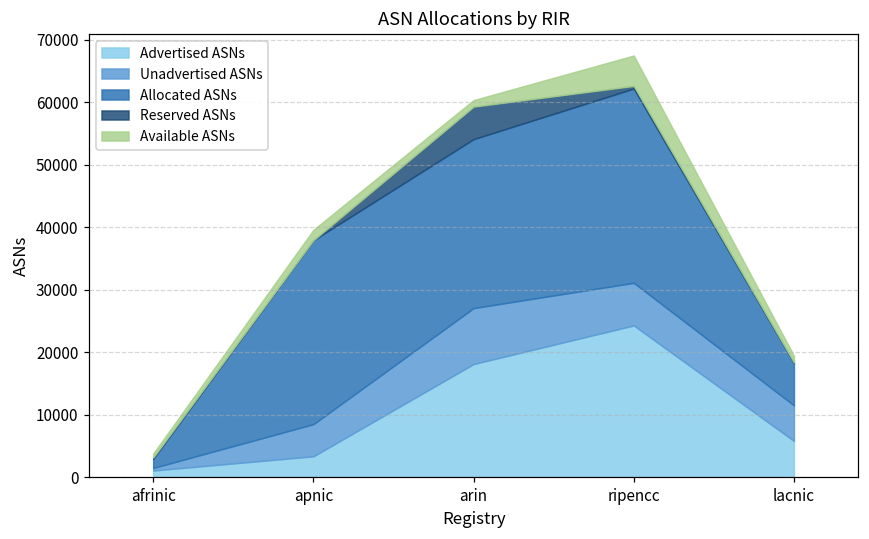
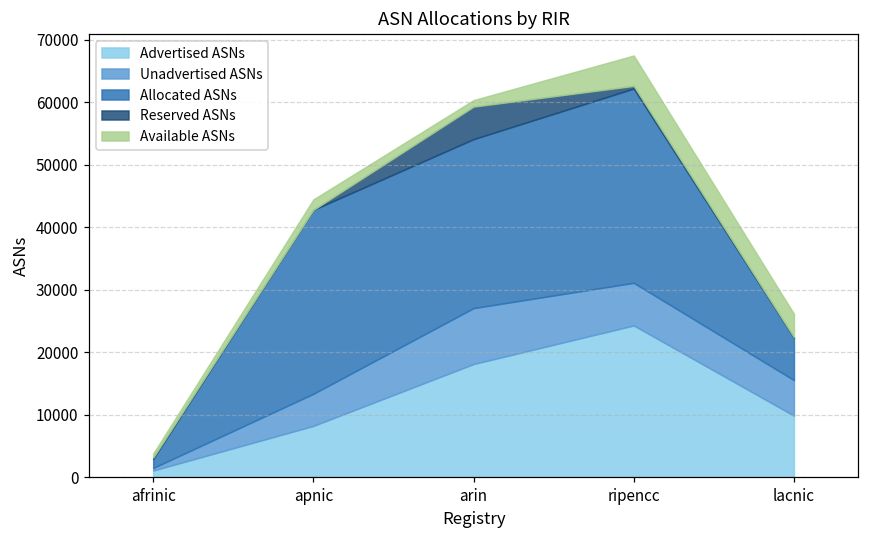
Advertised ASNs, apnic: 3000 -> 8000
Advertised ASNs, lacnic: 6000 -> 10000
Available ASNs, lacnic: 1000 -> 4000
